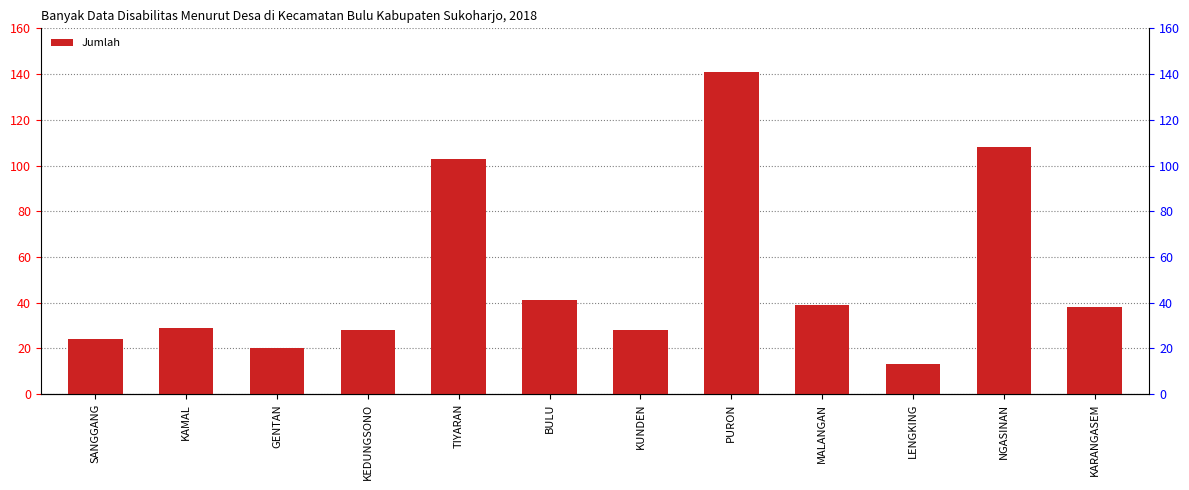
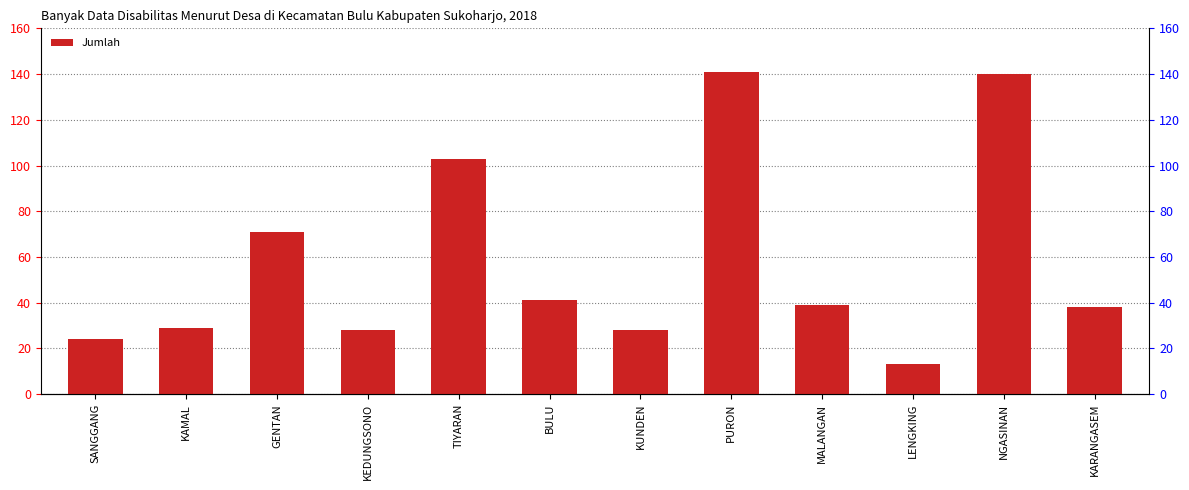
GENTAN: 20 -> 71
NGASINAN: 108 -> 140
